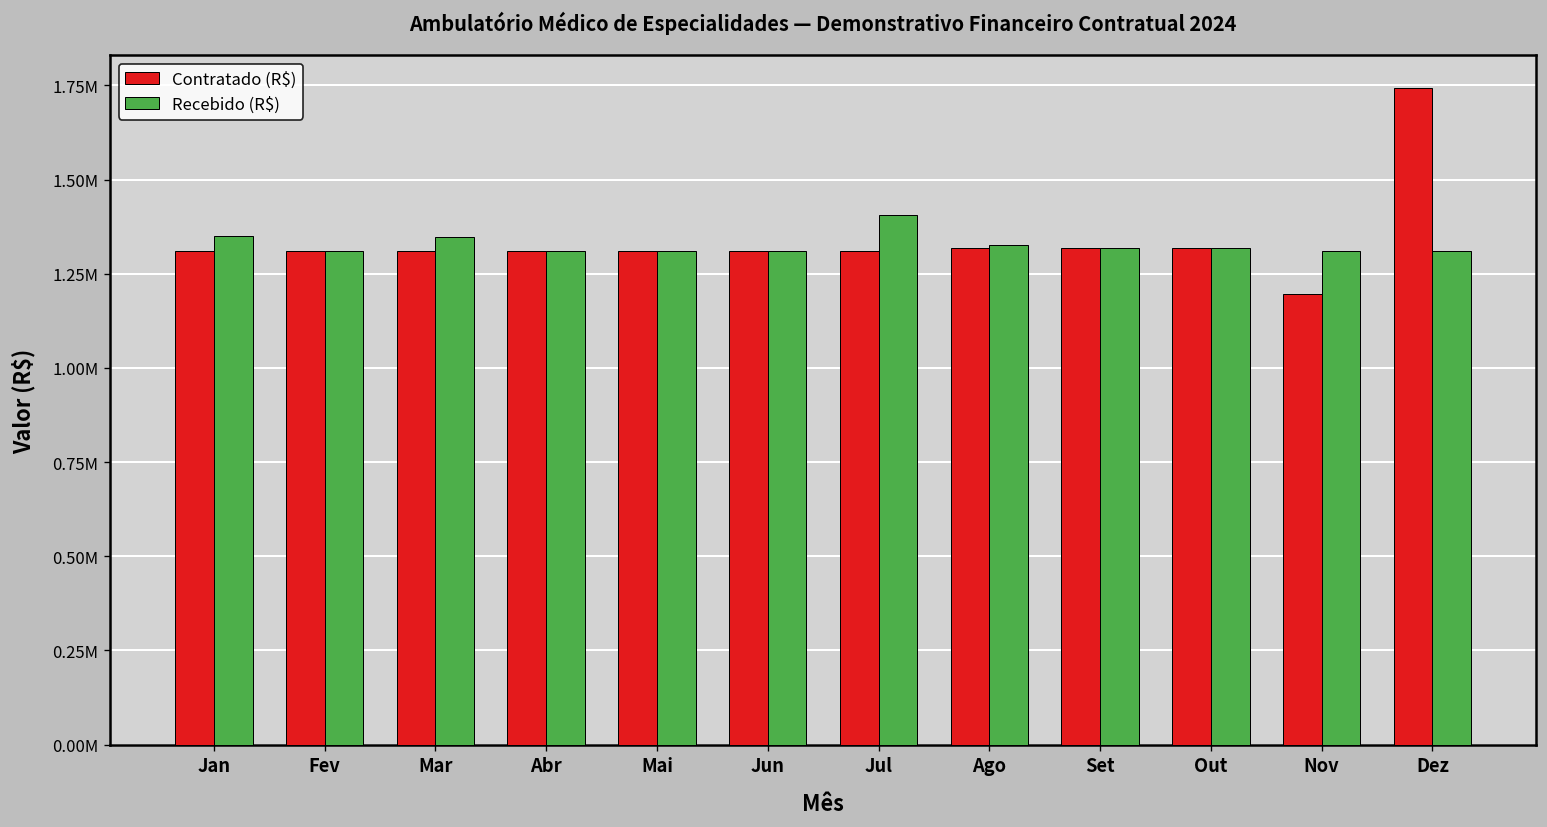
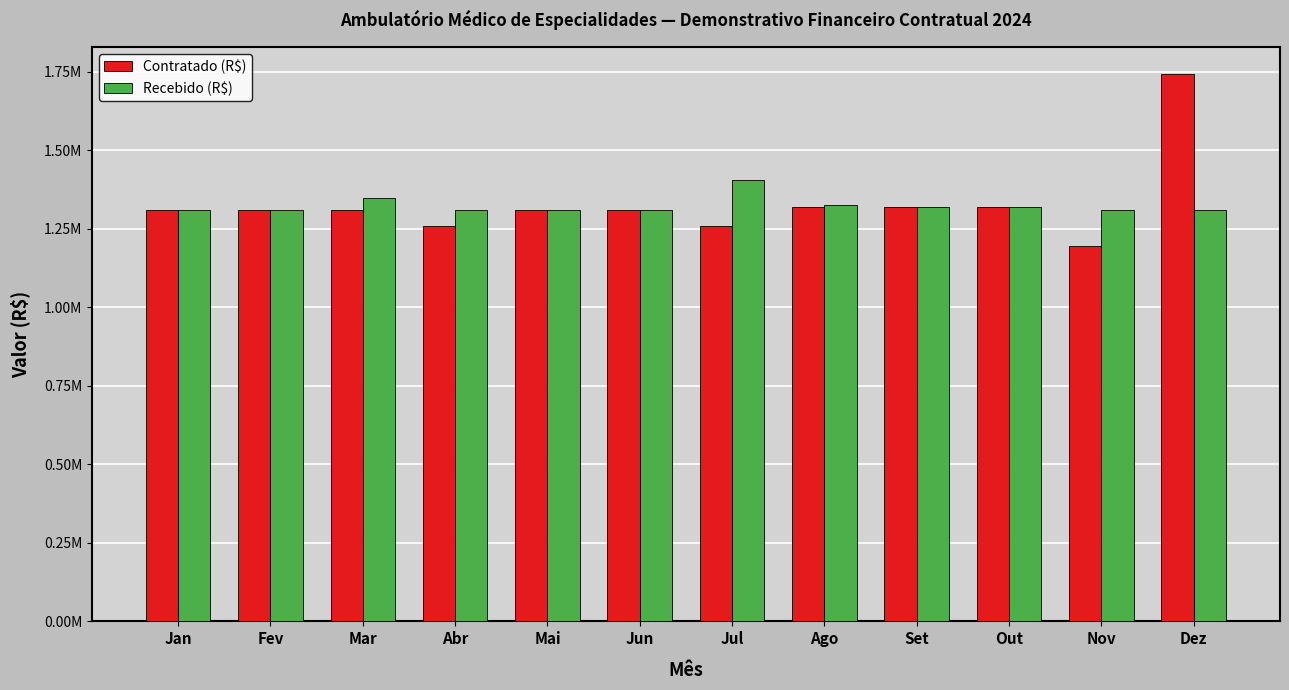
Recebido (R$), Jan: 1350000 -> 1310000
Contratado (R$), Abr: 1310000 -> 1260000
Contratado (R$), Jul: 1310000 -> 1260000
